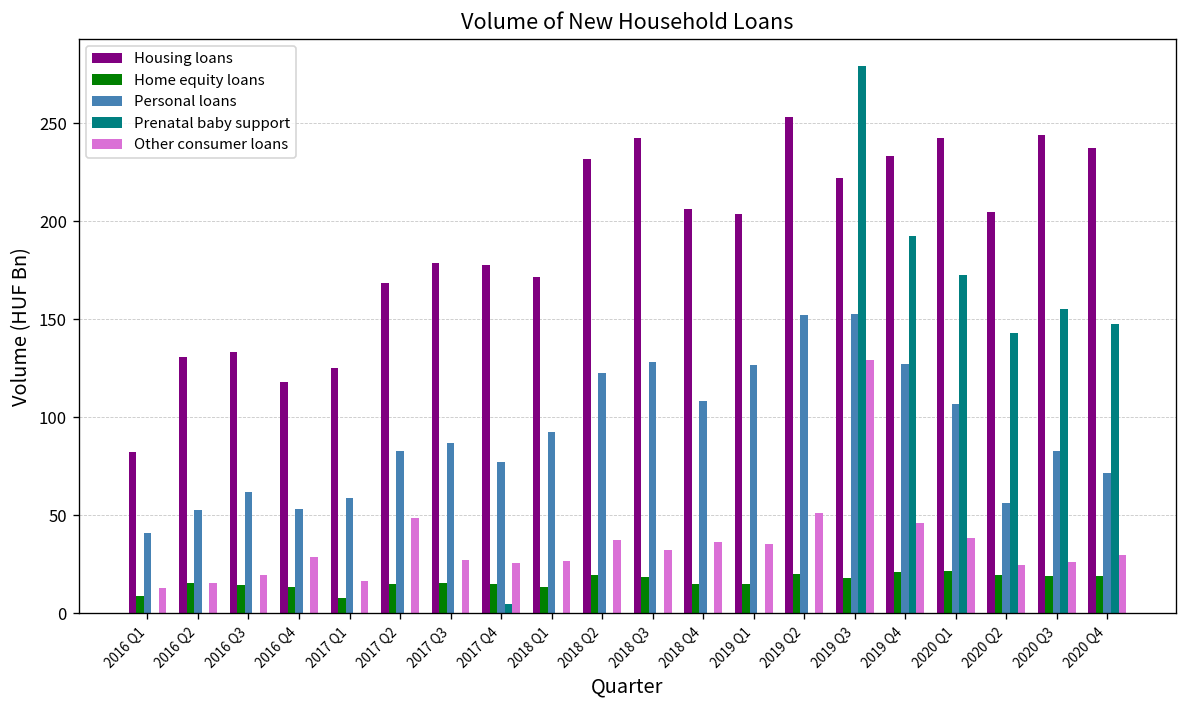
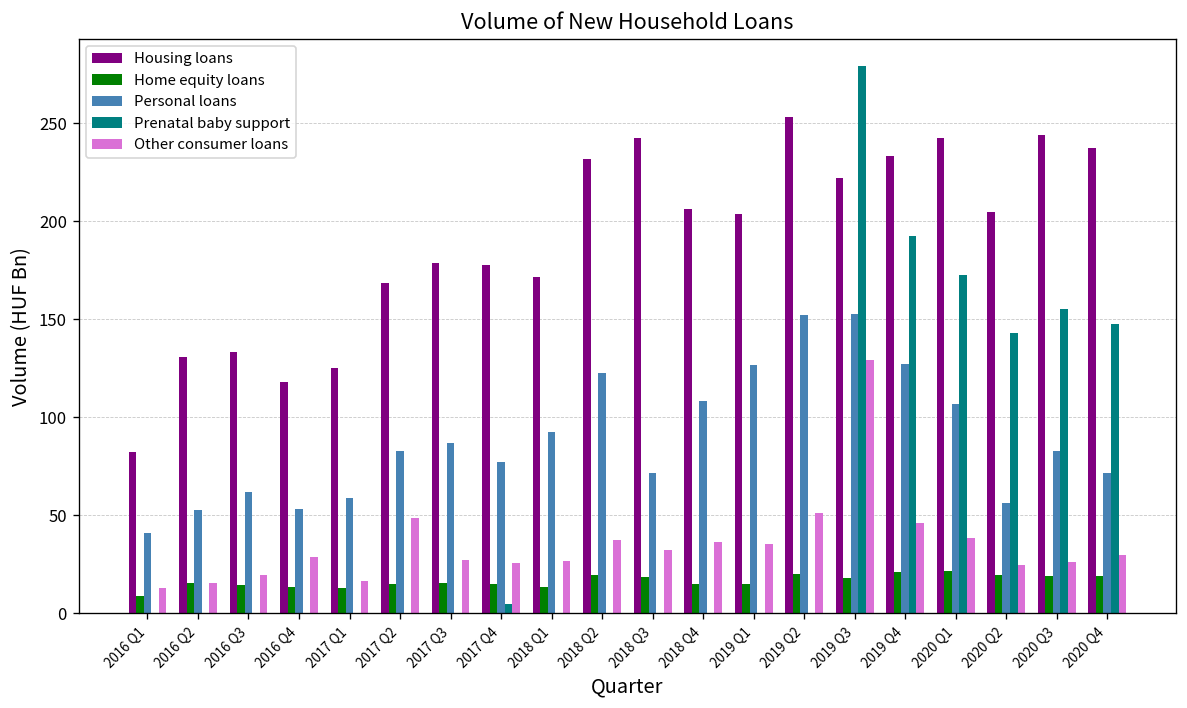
Home equity loans, 2017 Q1: 8 -> 13
Personal loans, 2018 Q3: 128 -> 72
